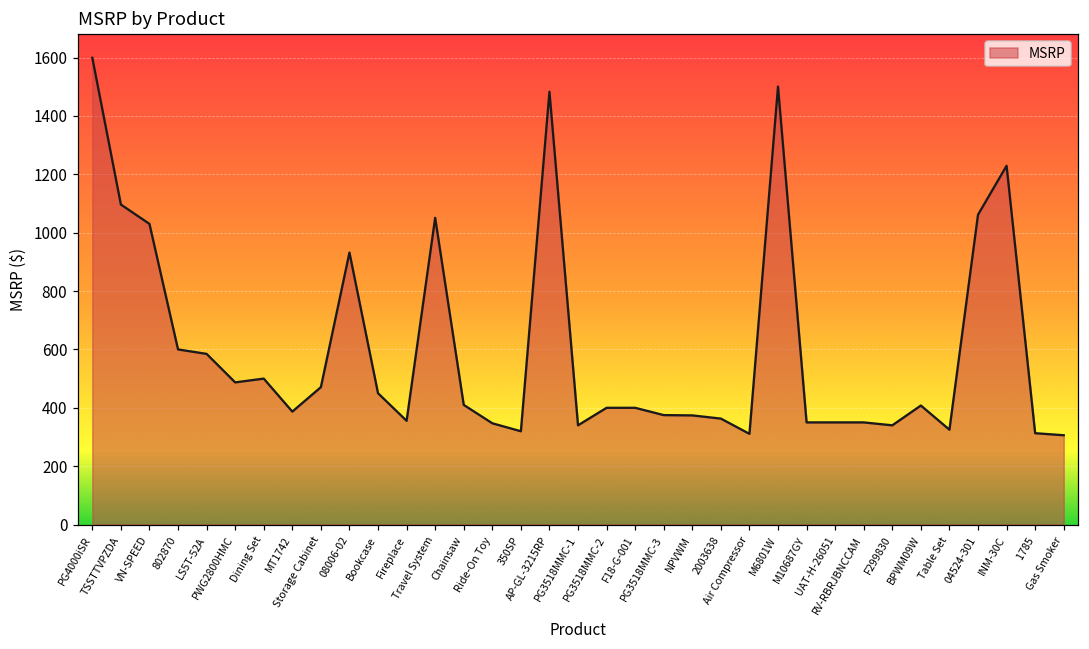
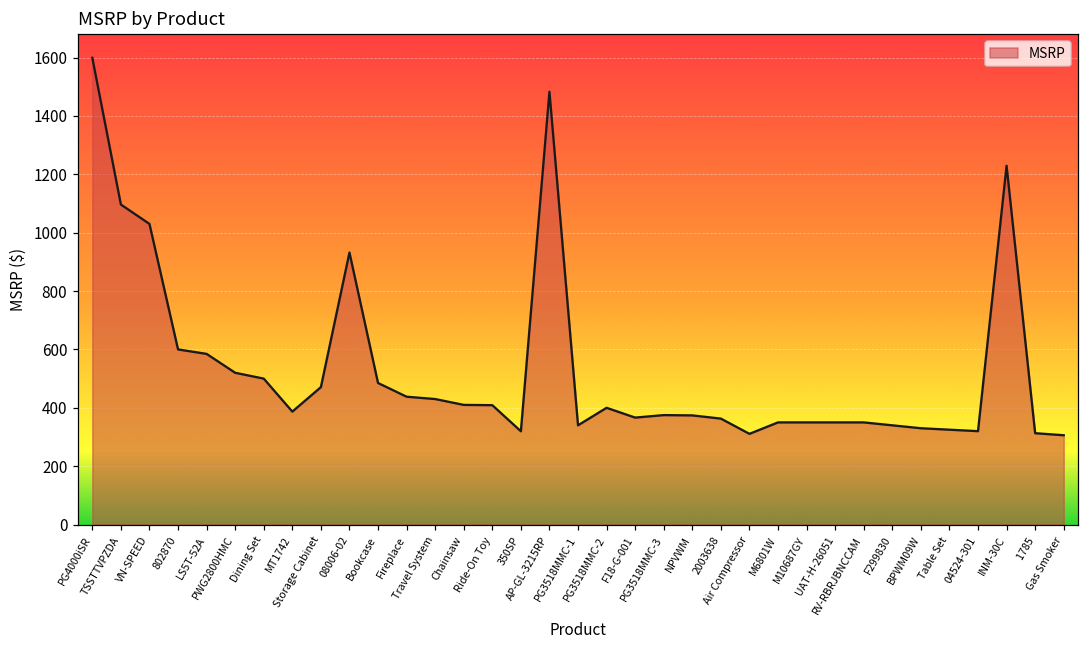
PWG2800HMC: 490 -> 520
Bookcase: 450 -> 490
Fireplace: 360 -> 440
Travel System: 1050 -> 430
Ride-On Toy: 350 -> 410
F18-G-001: 400 -> 370
M6801W: 1500 -> 350
BPWM09W: 410 -> 330
04524-301: 1060 -> 320
